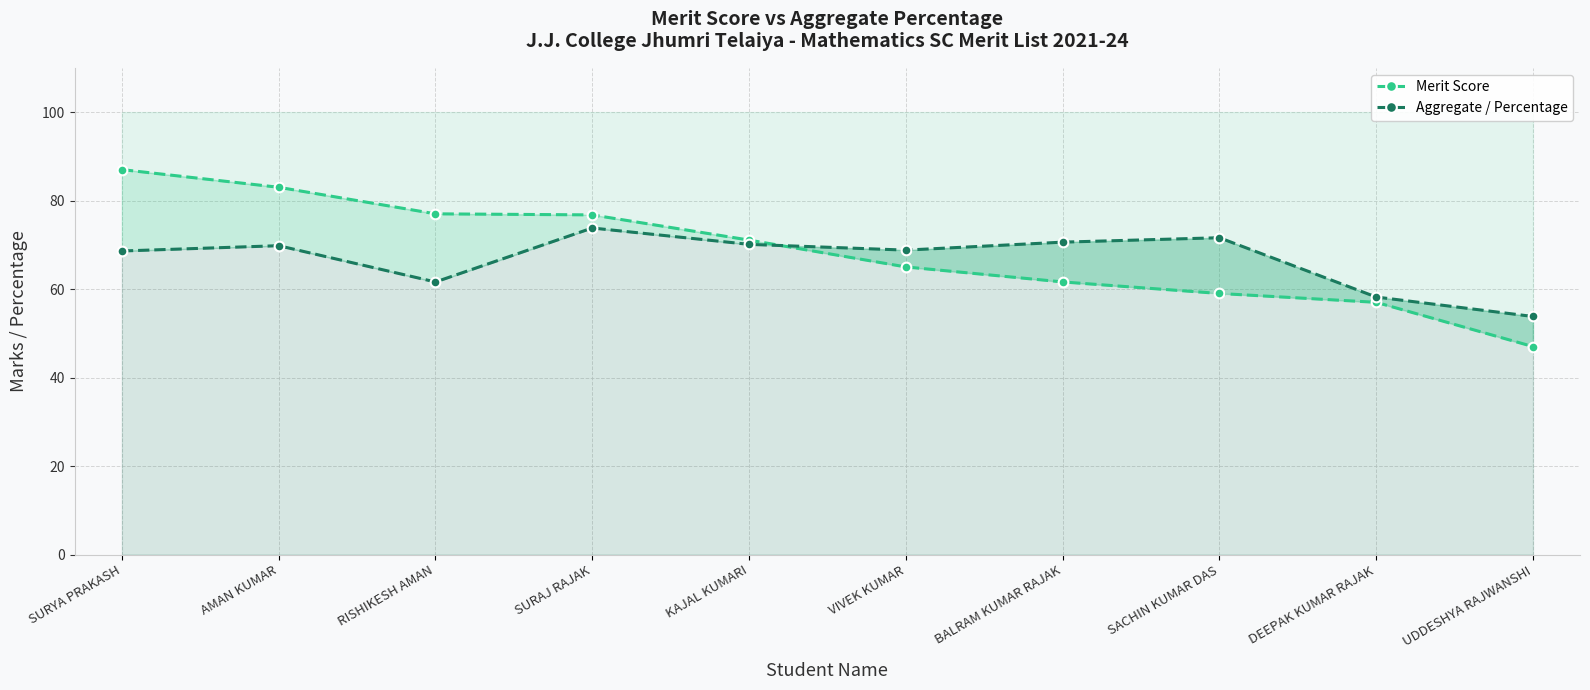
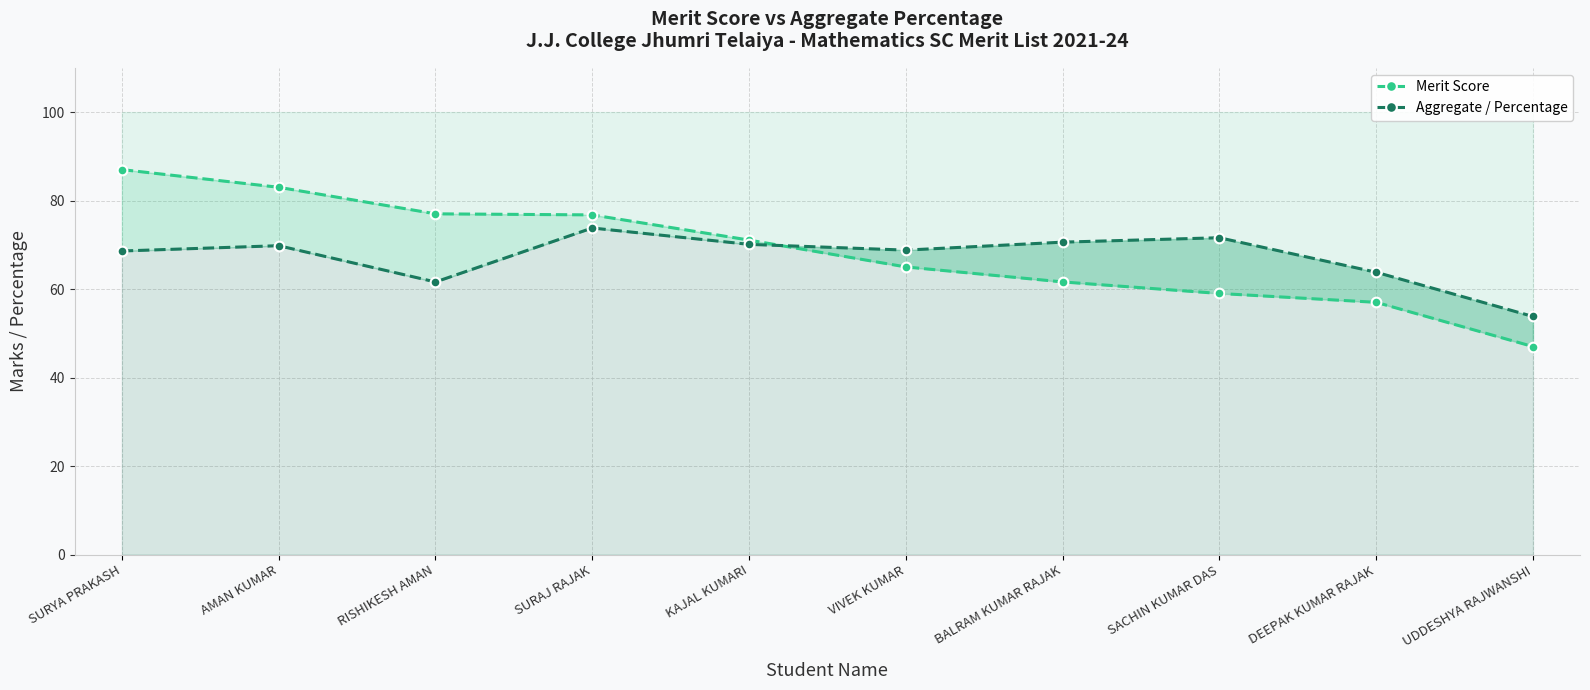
Aggregate / Percentage, DEEPAK KUMAR RAJAK: 58 -> 64
